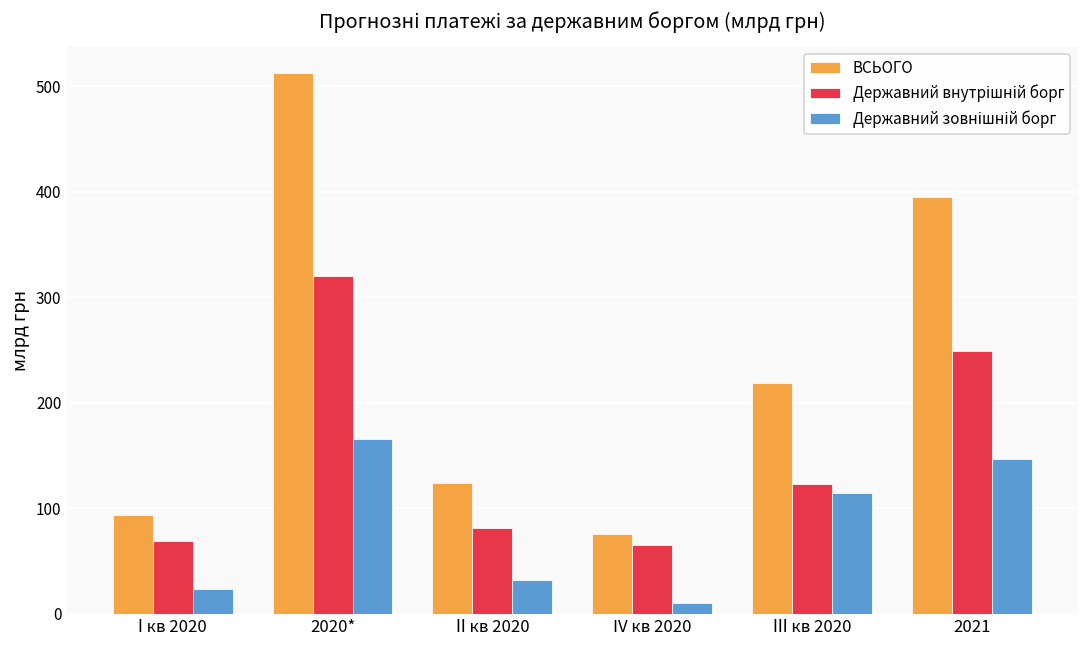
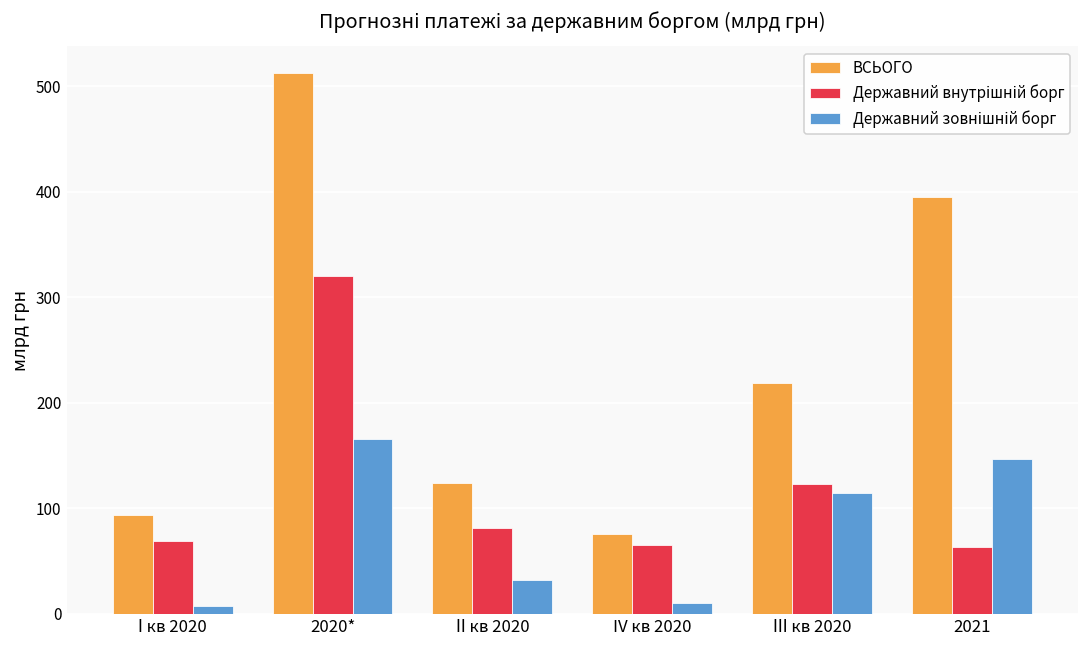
Державний зовнішній борг, І кв 2020: 20 -> 10
Державний внутрішній борг, 2021: 250 -> 60
